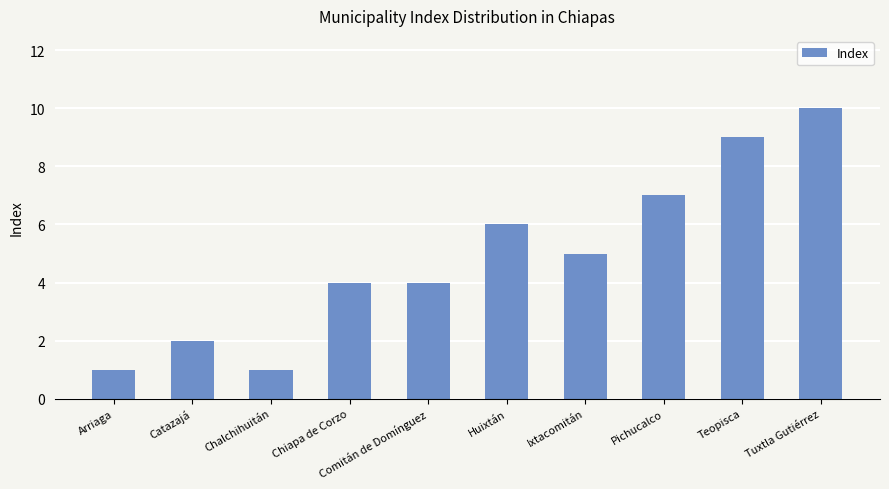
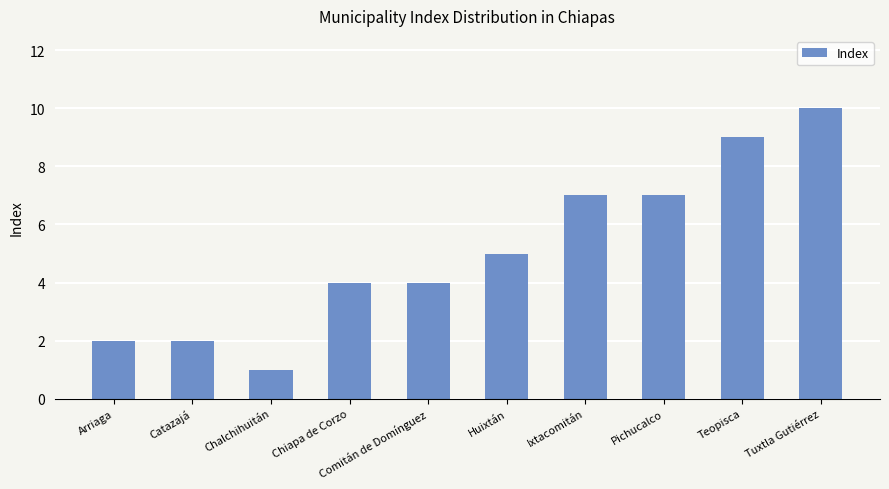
Arriaga: 1 -> 2
Huixtán: 6 -> 5
Ixtacomitán: 5 -> 7
